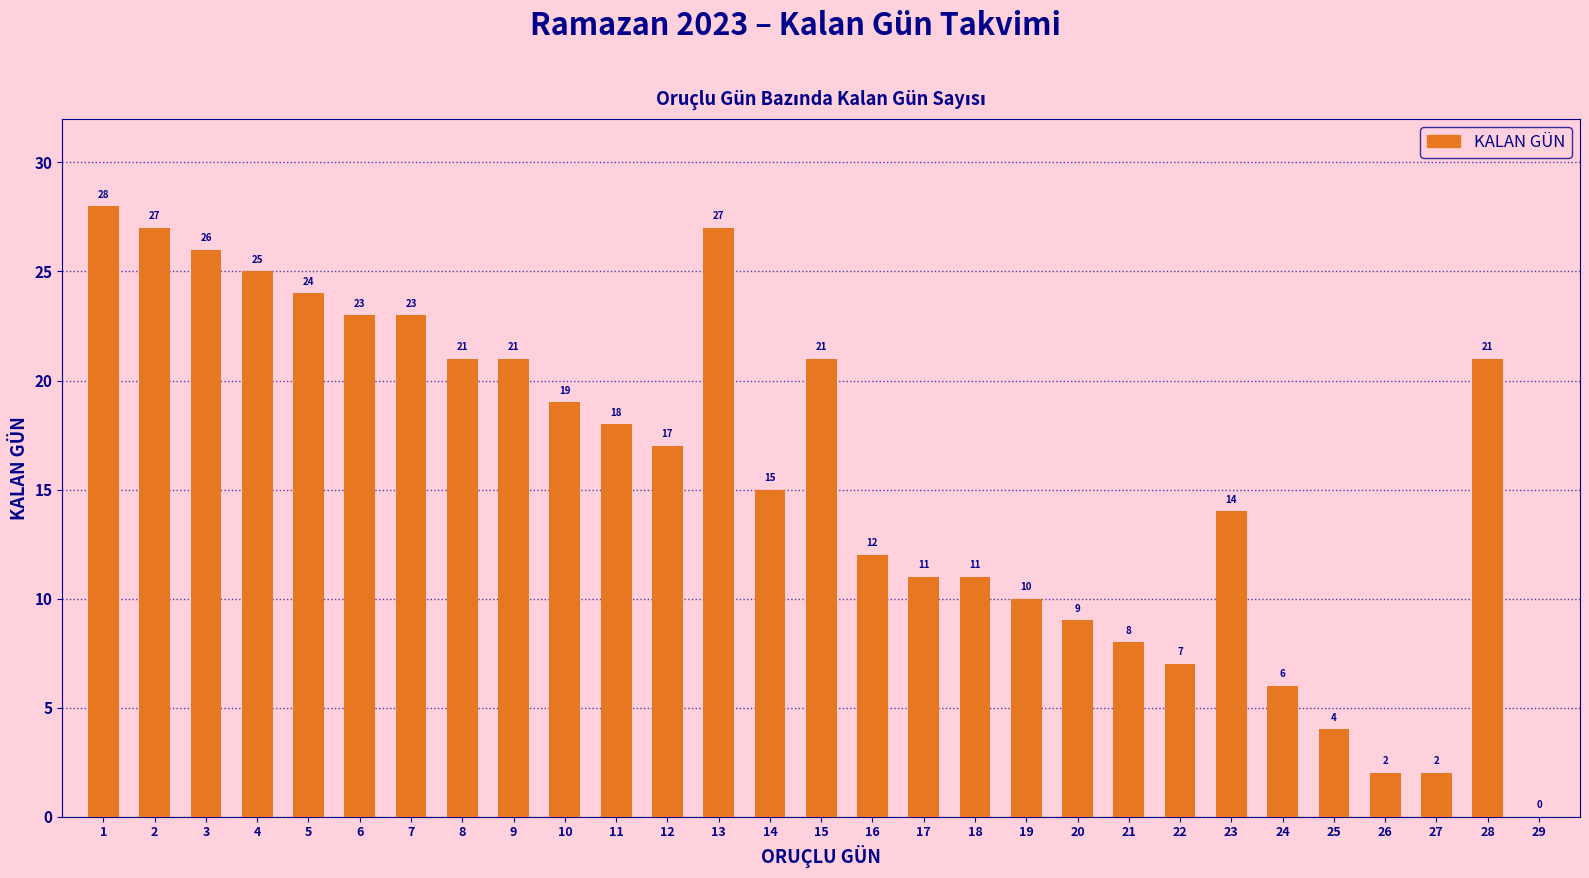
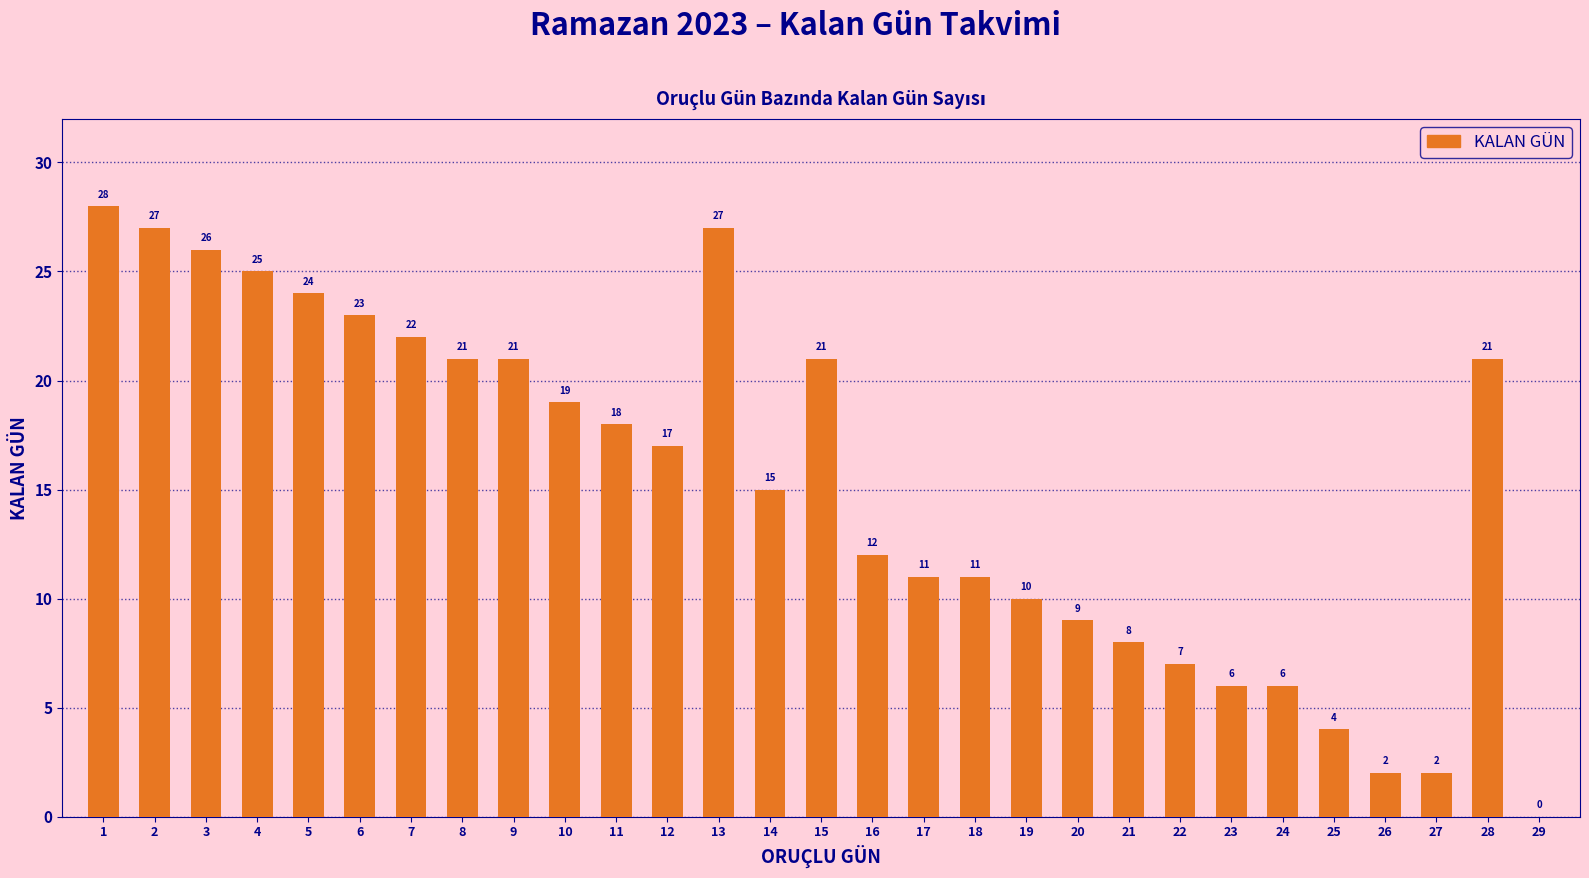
7: 23 -> 22
23: 14 -> 6
